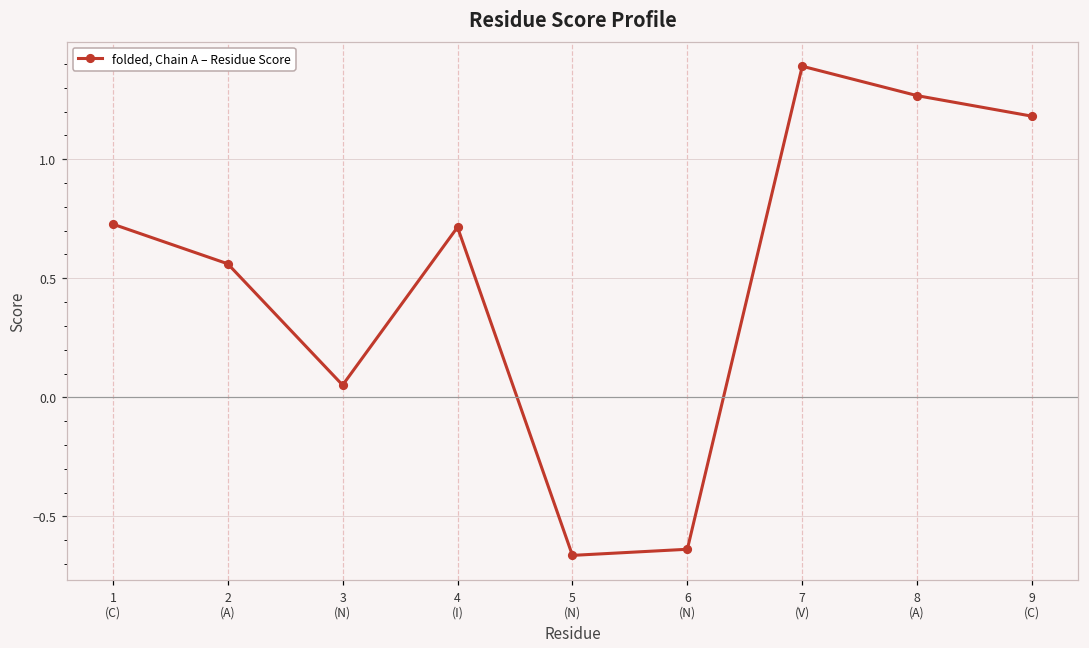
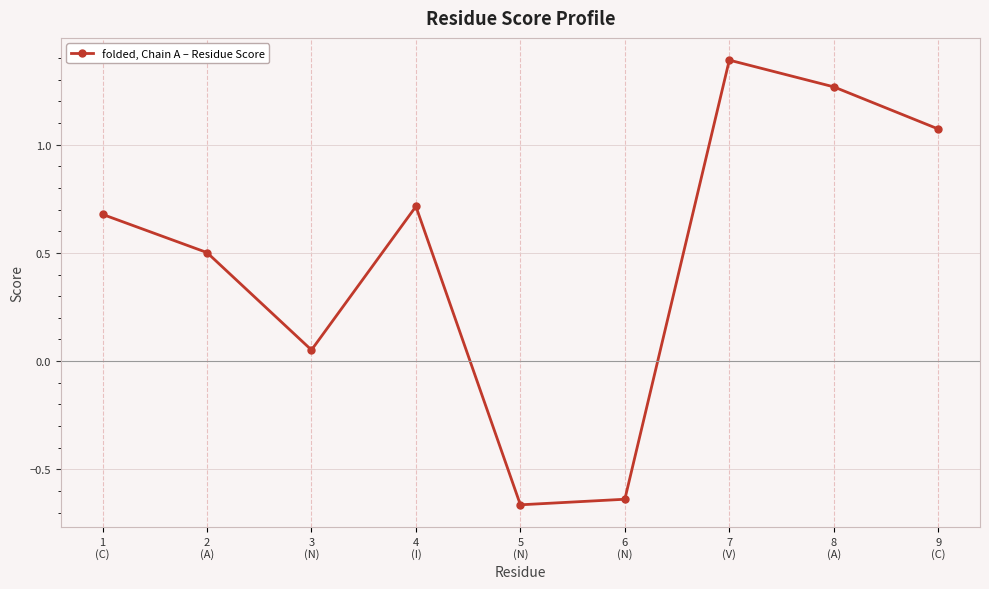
1 (C): 0.73 -> 0.68
2 (A): 0.56 -> 0.50
9 (C): 1.18 -> 1.07
